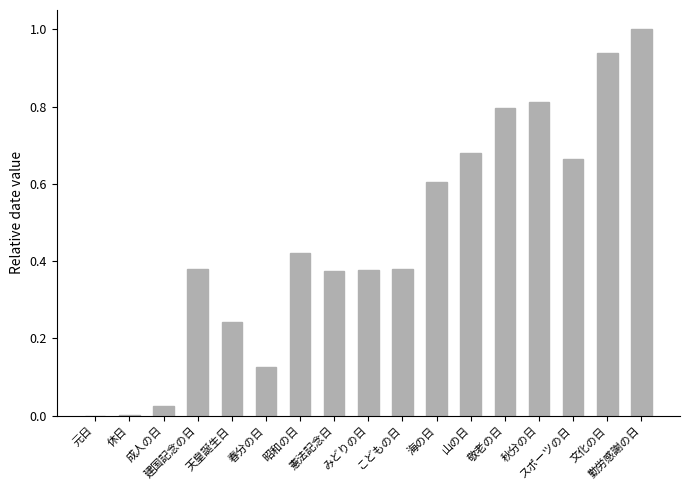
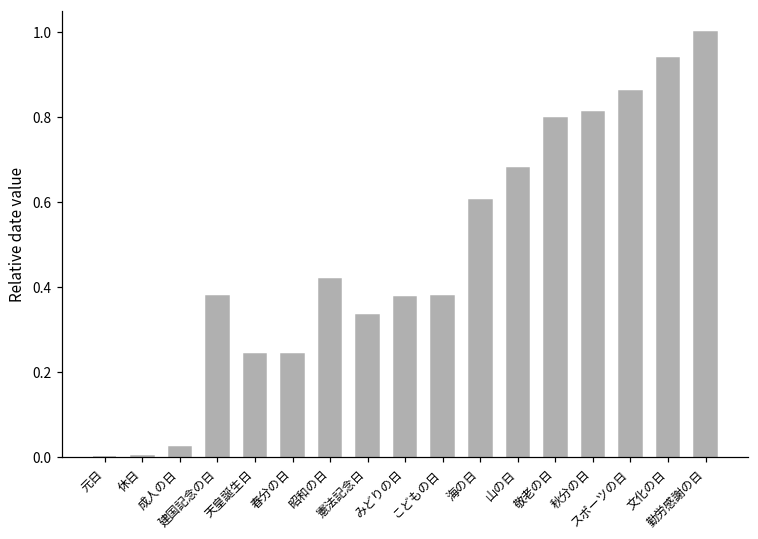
春分の日: 0.13 -> 0.24
憲法記念日: 0.37 -> 0.33
スポーツの日: 0.67 -> 0.86
